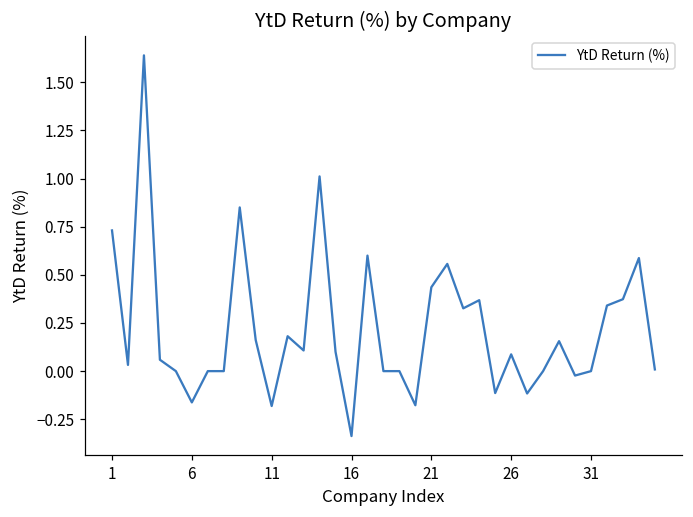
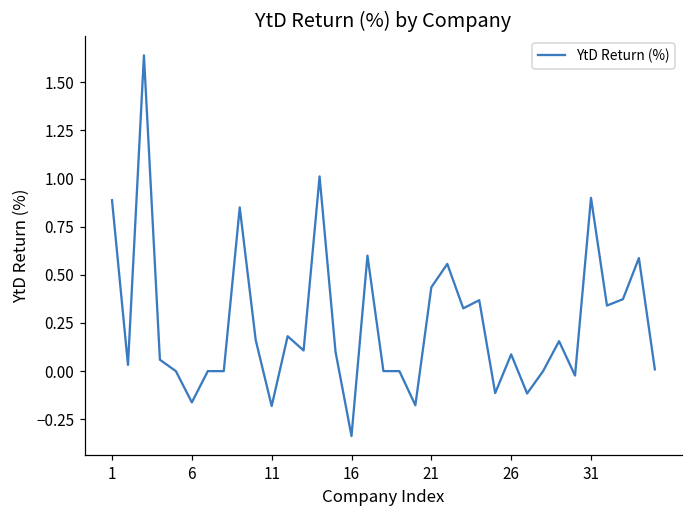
1: 0.73 -> 0.89
31: 0.0 -> 0.9
